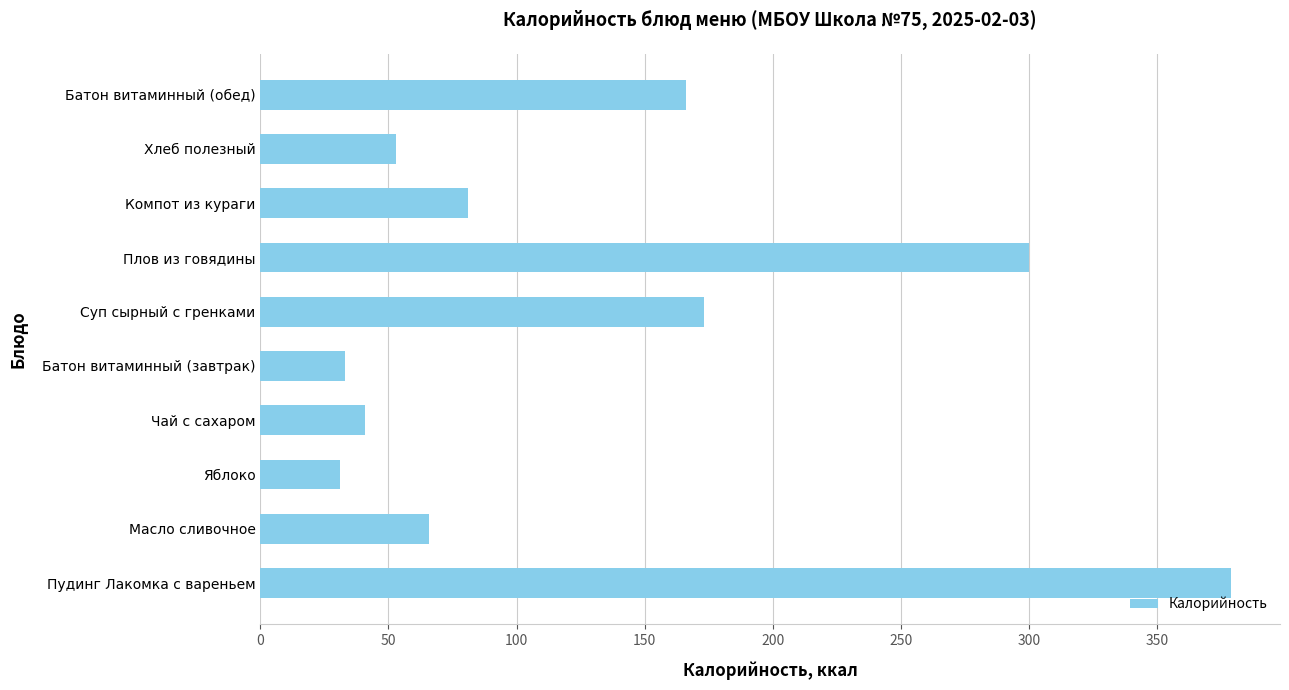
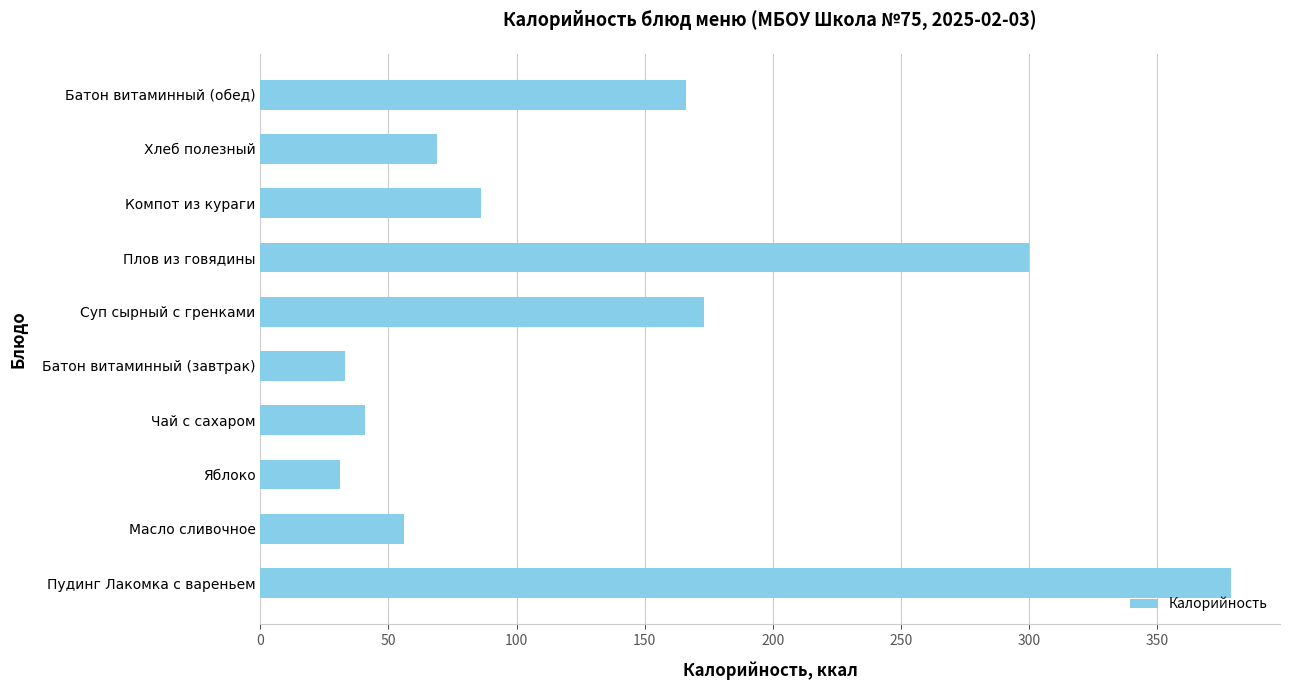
Хлеб полезный: 53 -> 69
Компот из кураги: 81 -> 86
Масло сливочное: 66 -> 56
